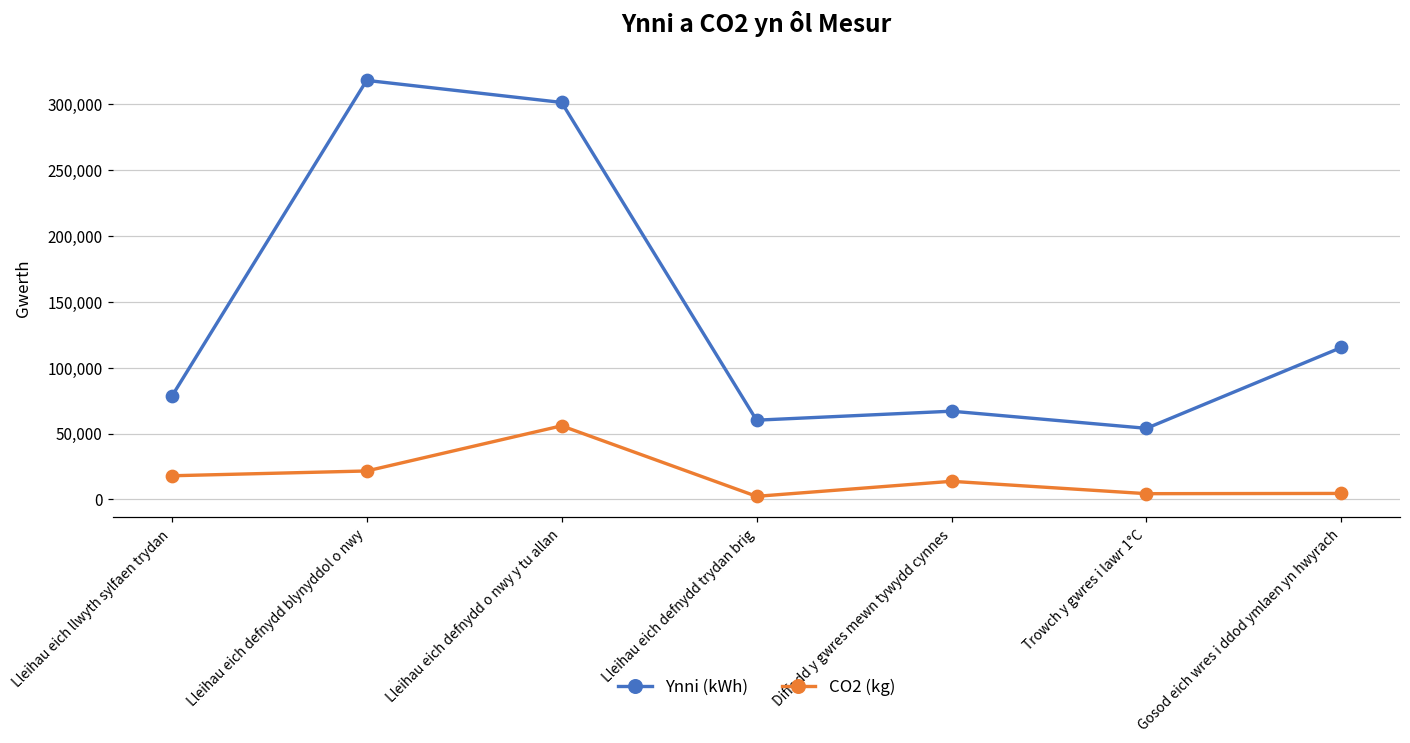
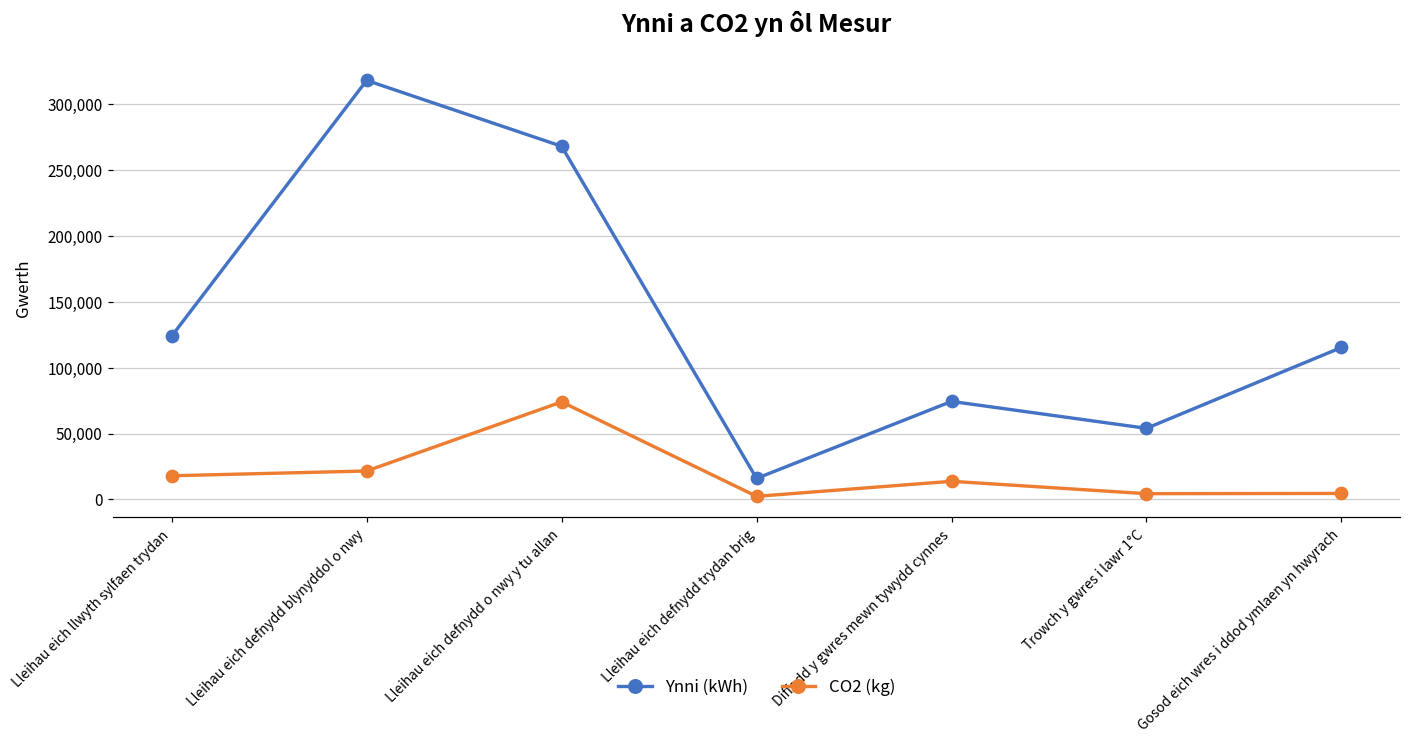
Ynni (kWh), Lleihau eich llwyth sylfaen trydan: 78,000 -> 124,000
Ynni (kWh), Lleihau eich defnydd o nwy y tu allan: 301,000 -> 268,000
CO2 (kg), Lleihau eich defnydd o nwy y tu allan: 56,000 -> 74,000
Ynni (kWh), Lleihau eich defnydd trydan brig: 60,000 -> 16,000
Ynni (kWh), Diffodd y gwres mewn tywydd cynnes: 67,000 -> 74,000
